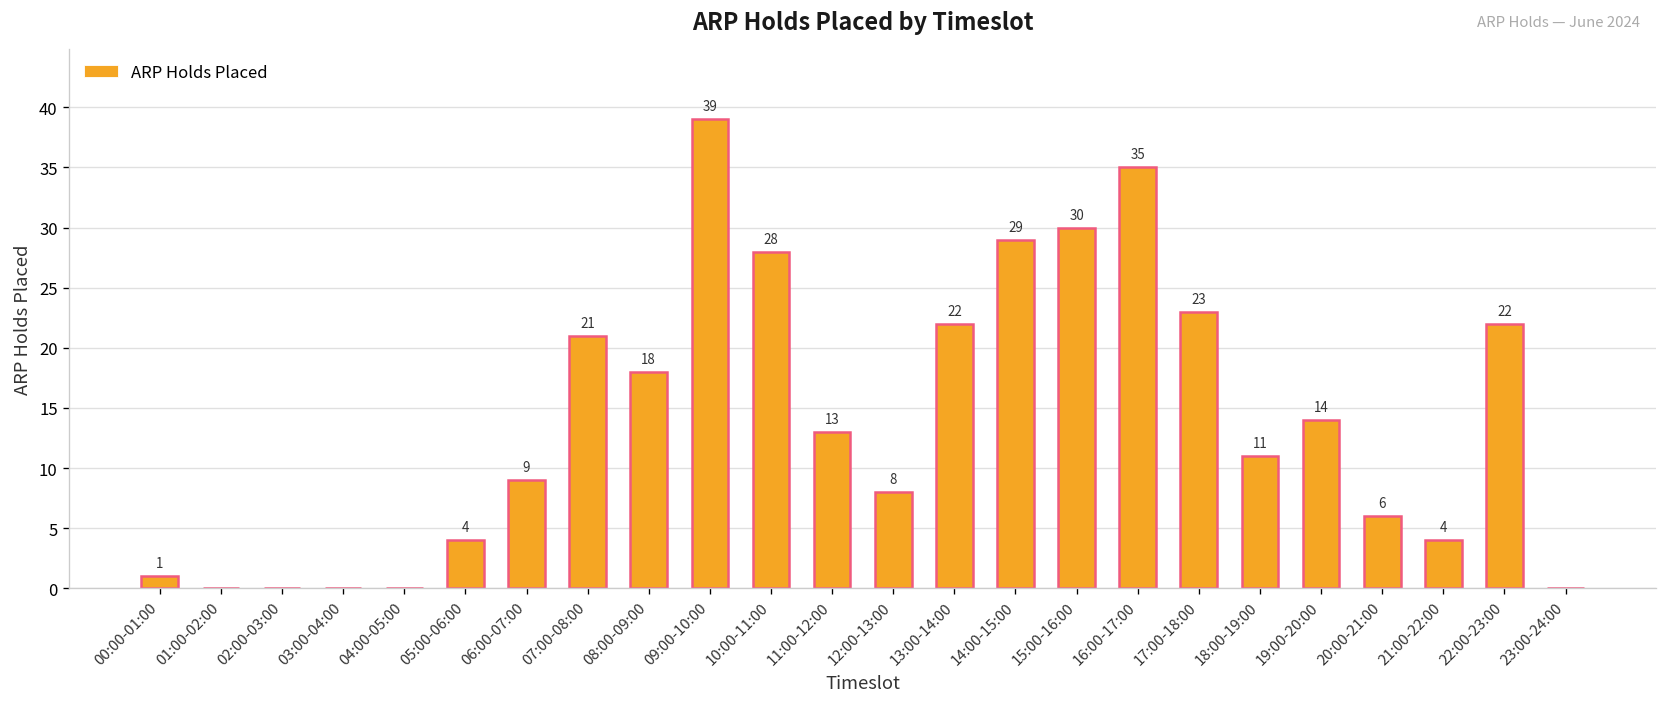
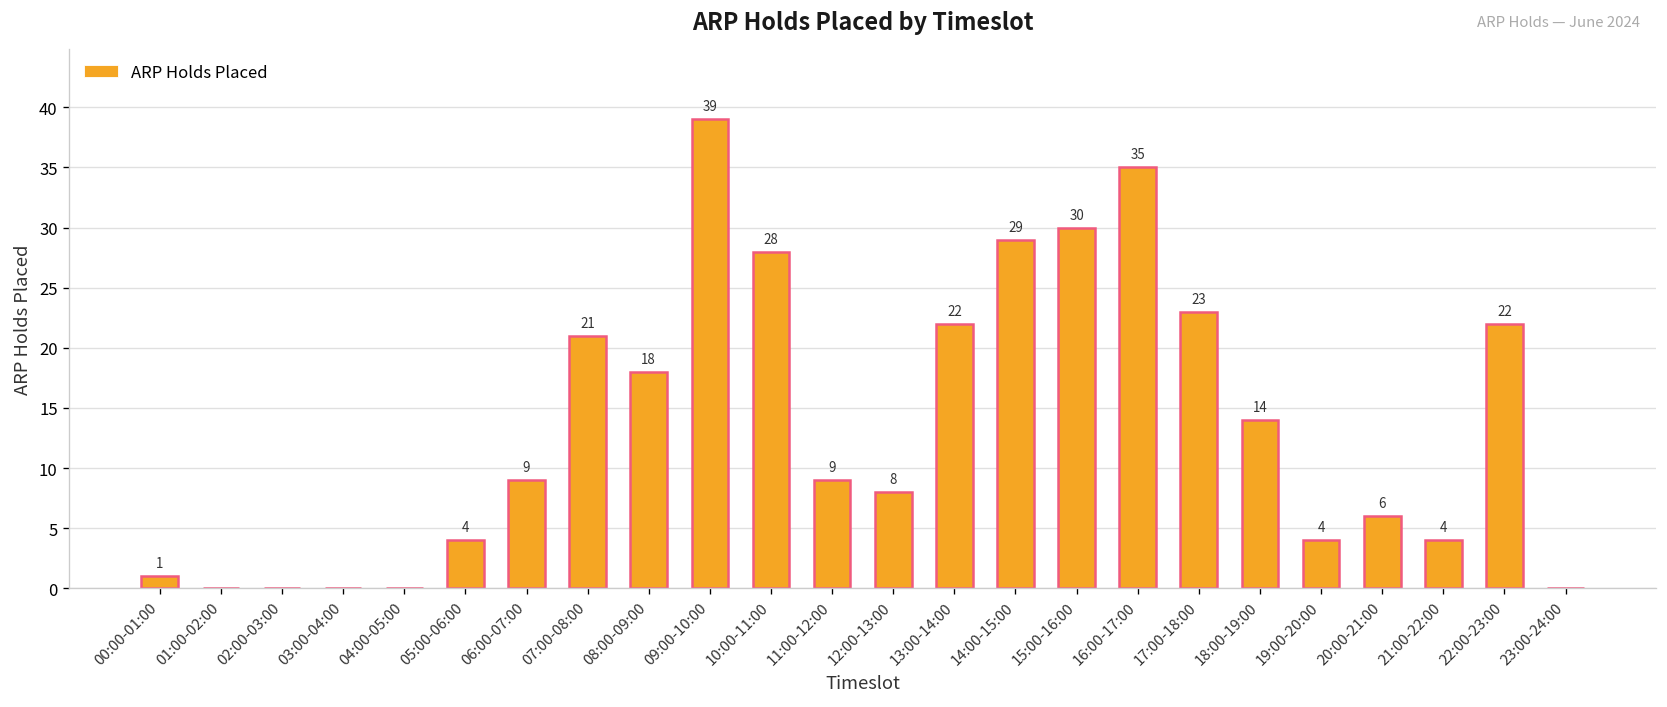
11:00-12:00: 13 -> 9
18:00-19:00: 11 -> 14
19:00-20:00: 14 -> 4
